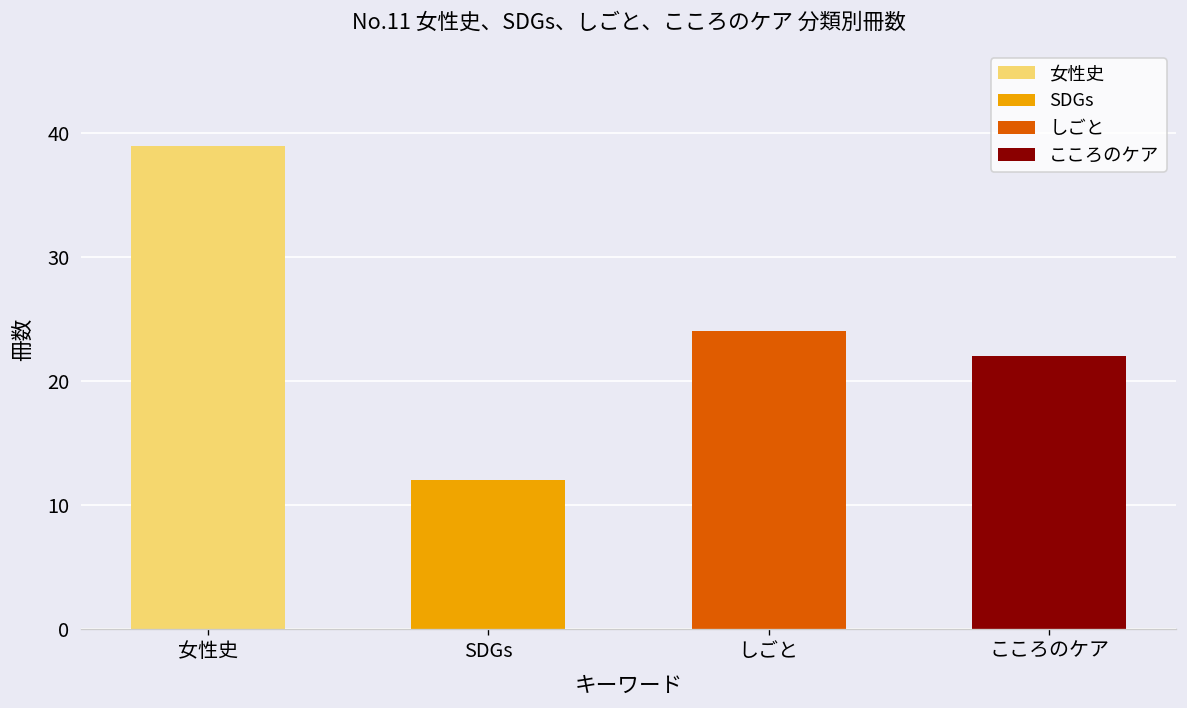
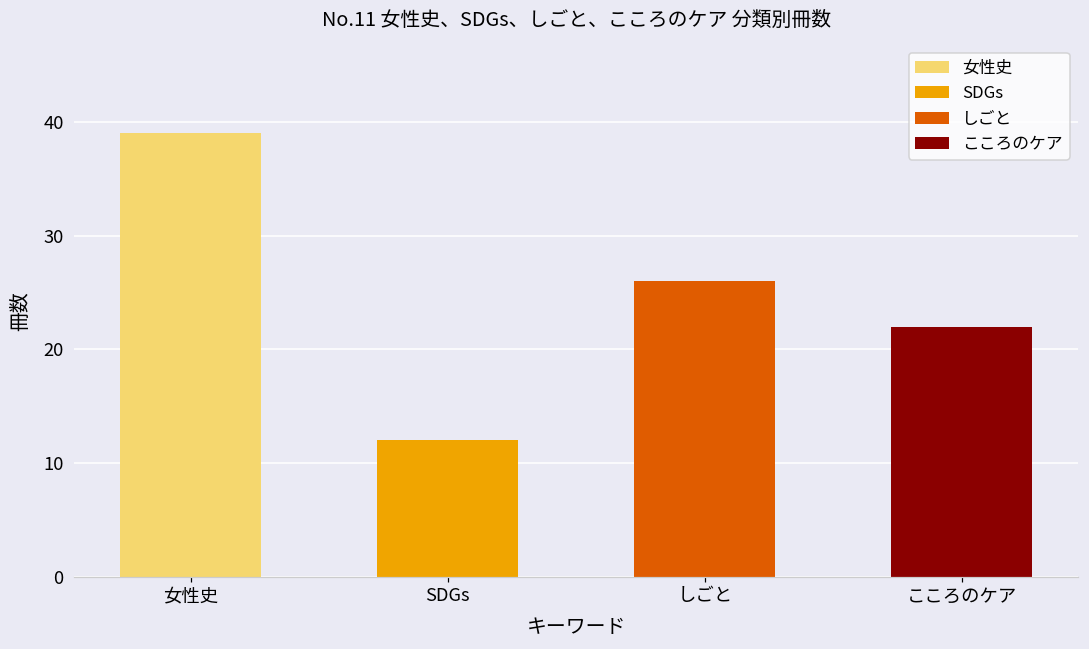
しごと: 24 -> 26
